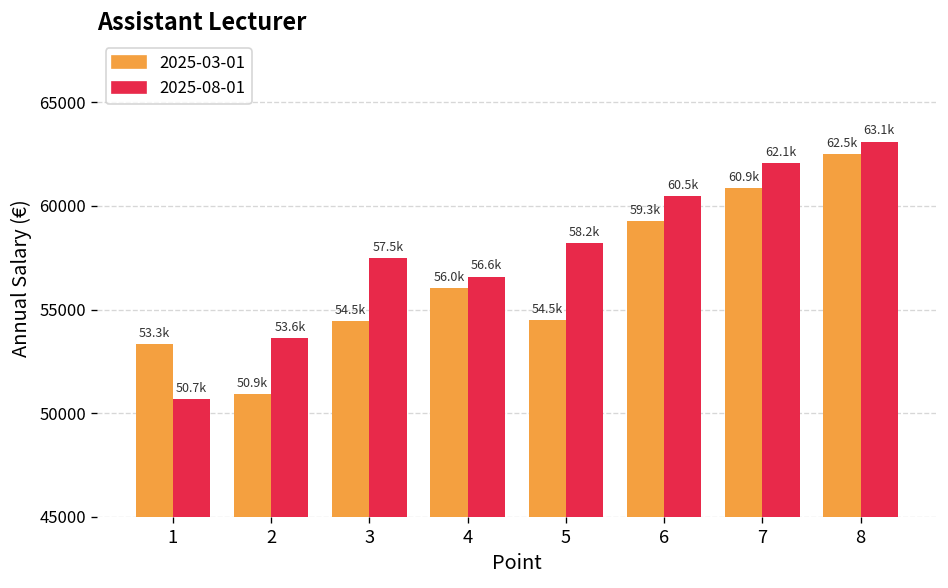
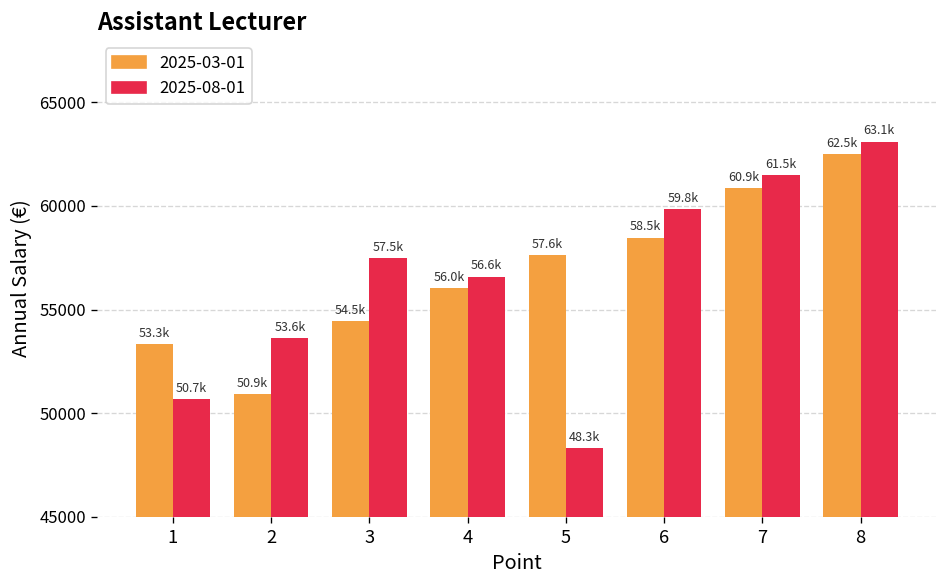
2025-03-01, 5: 54.5k -> 57.6k
2025-08-01, 5: 58.2k -> 48.3k
2025-03-01, 6: 59.3k -> 58.5k
2025-08-01, 6: 60.5k -> 59.8k
2025-08-01, 7: 62.1k -> 61.5k
